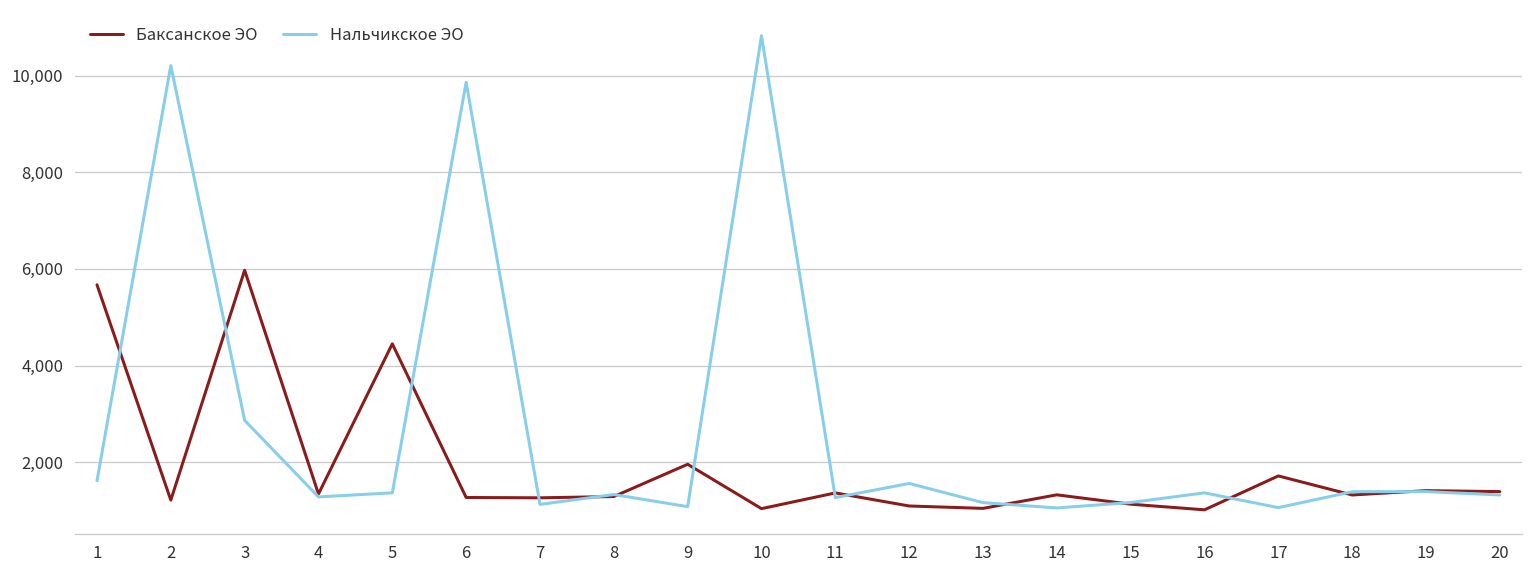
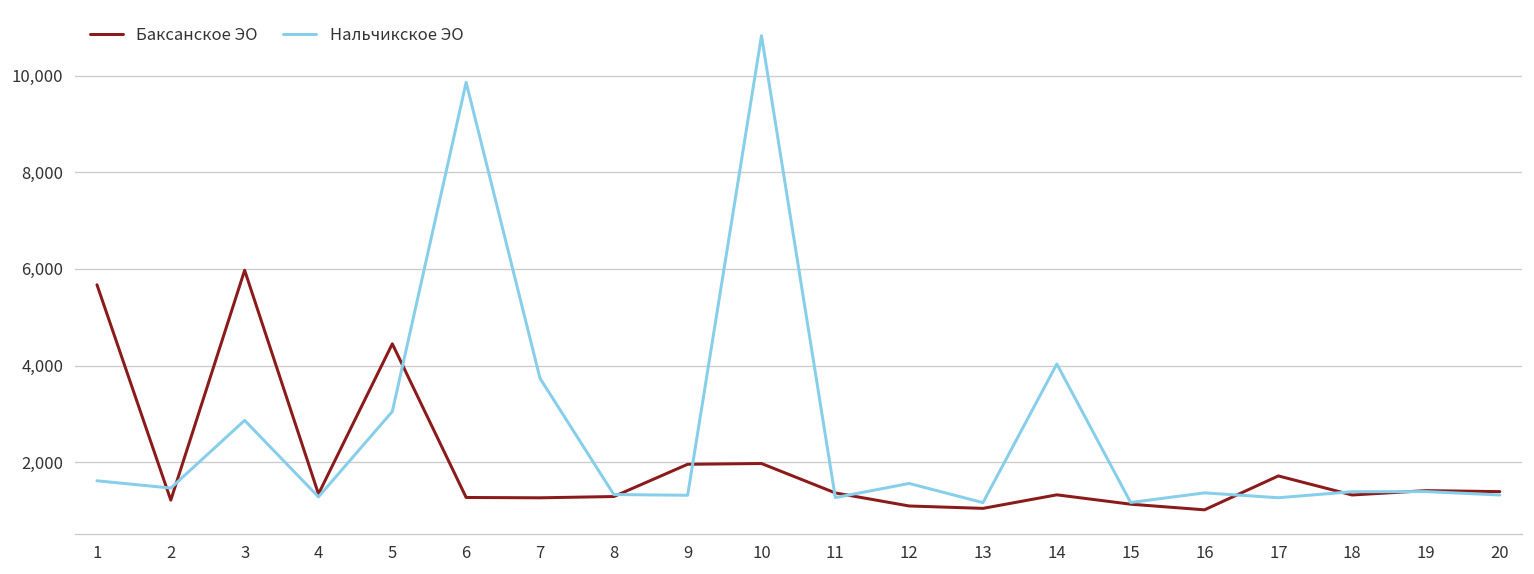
Нальчикское ЭО, 2: 10,200 -> 1,500
Нальчикское ЭО, 5: 1,400 -> 3,000
Нальчикское ЭО, 7: 1,100 -> 3,700
Нальчикское ЭО, 9: 1,100 -> 1,300
Баксанское ЭО, 10: 1,000 -> 2,000
Нальчикское ЭО, 14: 1,100 -> 4,000
Нальчикское ЭО, 17: 1,100 -> 1,300
